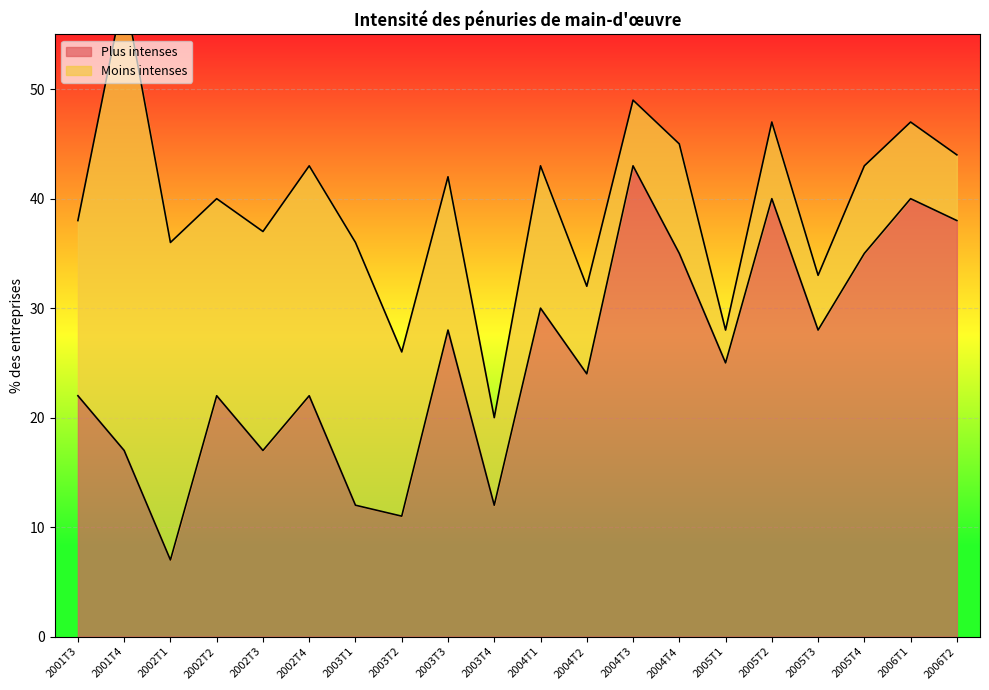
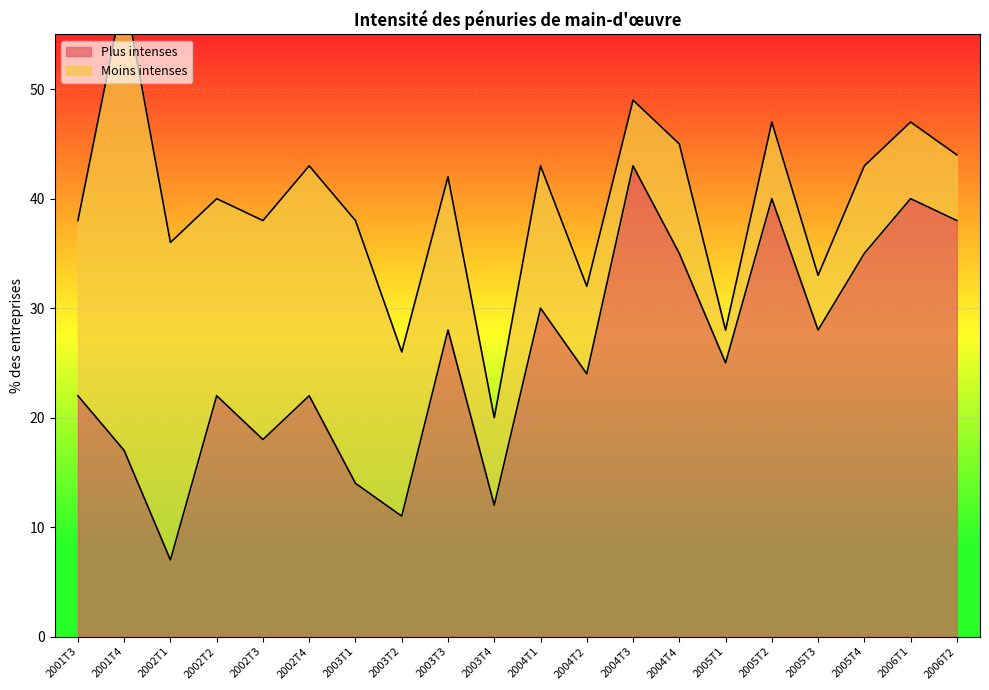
Plus intenses, 2002T3: 17 -> 18
Plus intenses, 2003T1: 12 -> 14
